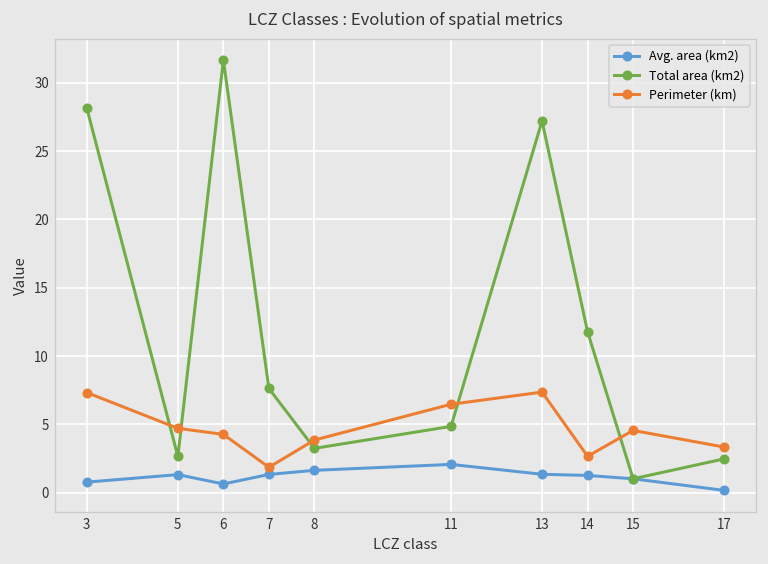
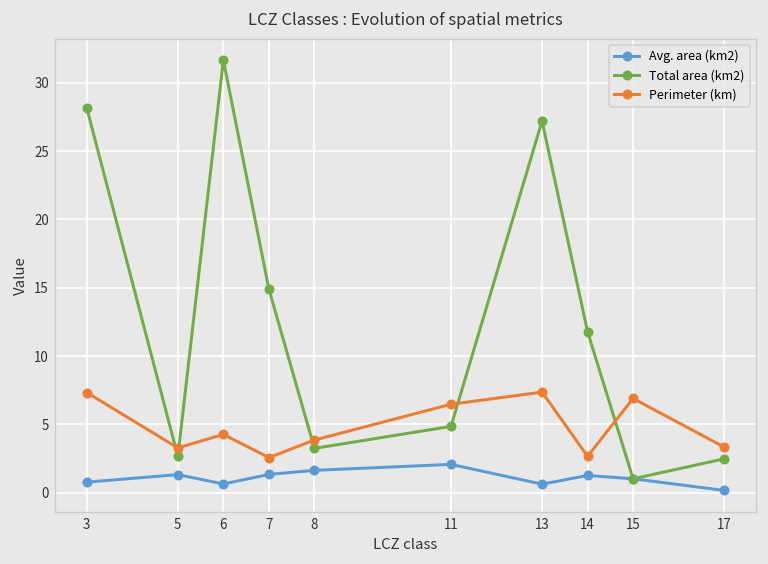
Perimeter (km), 5: 4.7 -> 3.3
Total area (km2), 7: 7.6 -> 14.9
Perimeter (km), 7: 1.9 -> 2.6
Avg. area (km2), 13: 1.4 -> 0.6
Perimeter (km), 15: 4.6 -> 6.9
